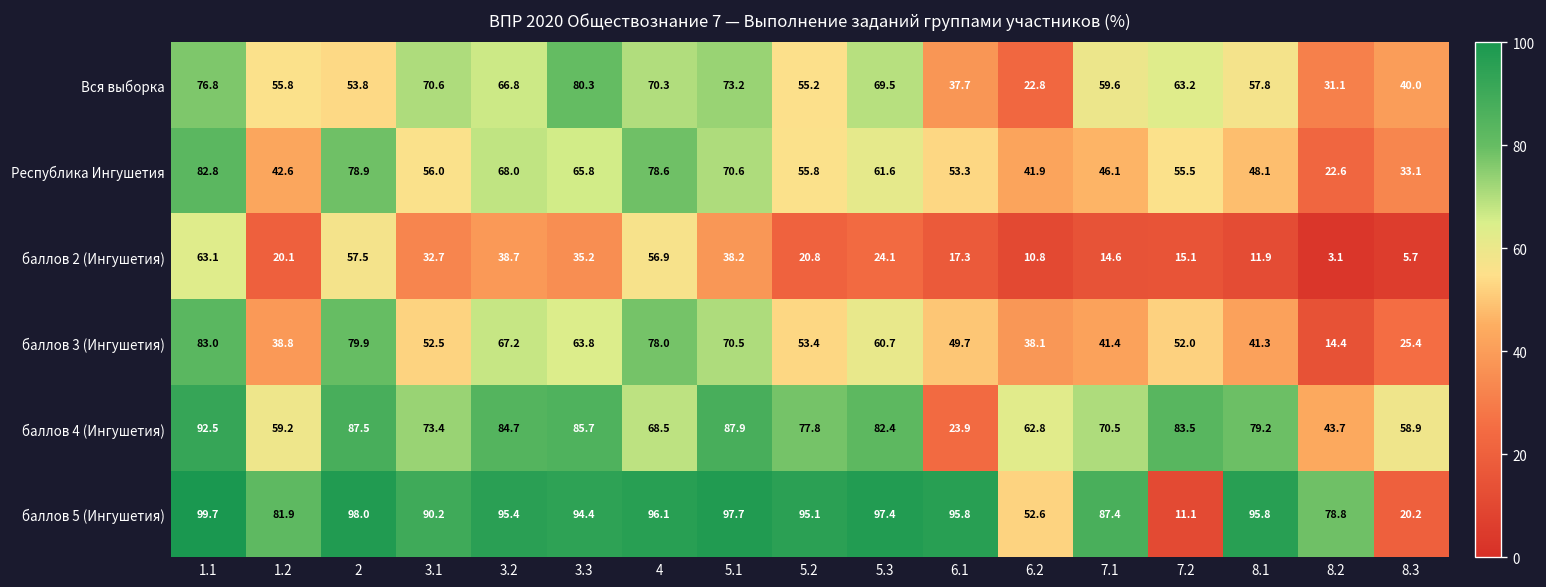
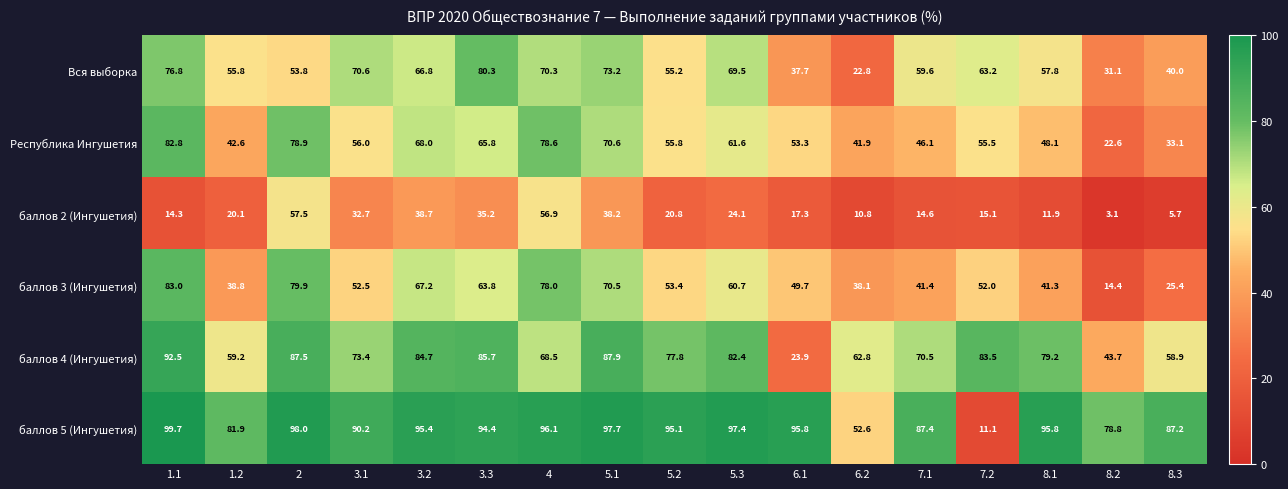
баллов 2 (Ингушетия), 1.1: 63.1 -> 14.3
баллов 5 (Ингушетия), 8.3: 20.2 -> 87.2
